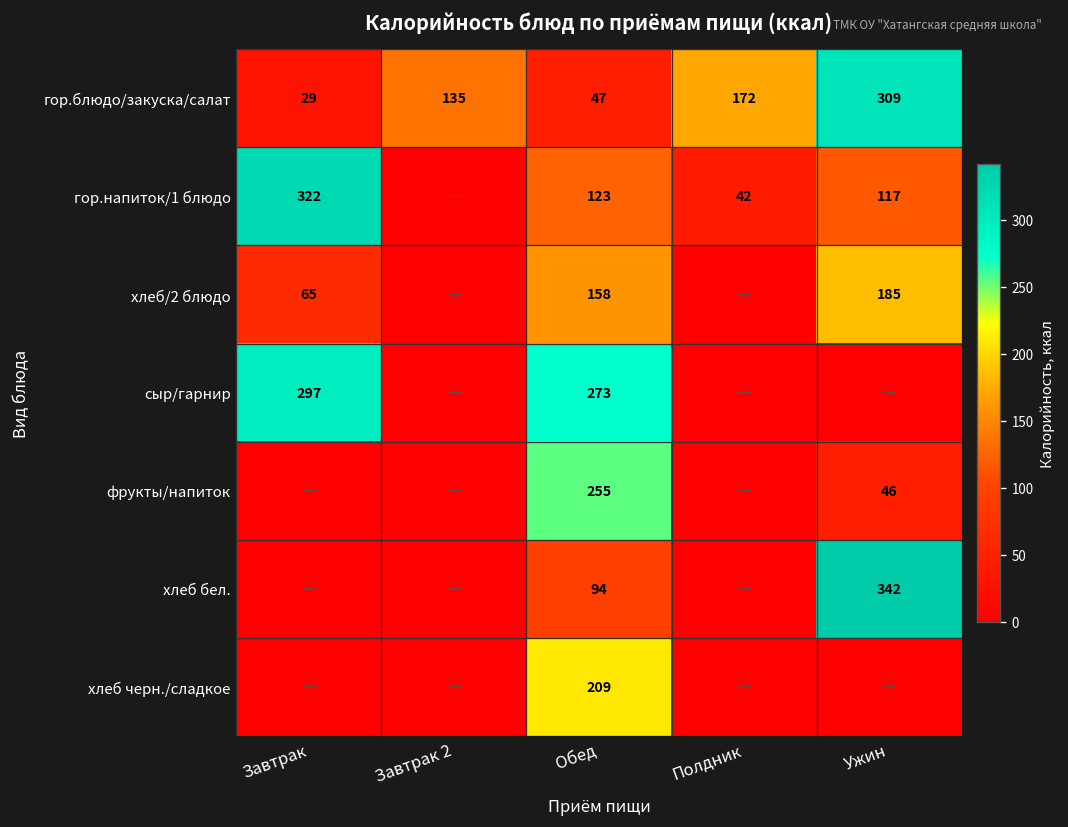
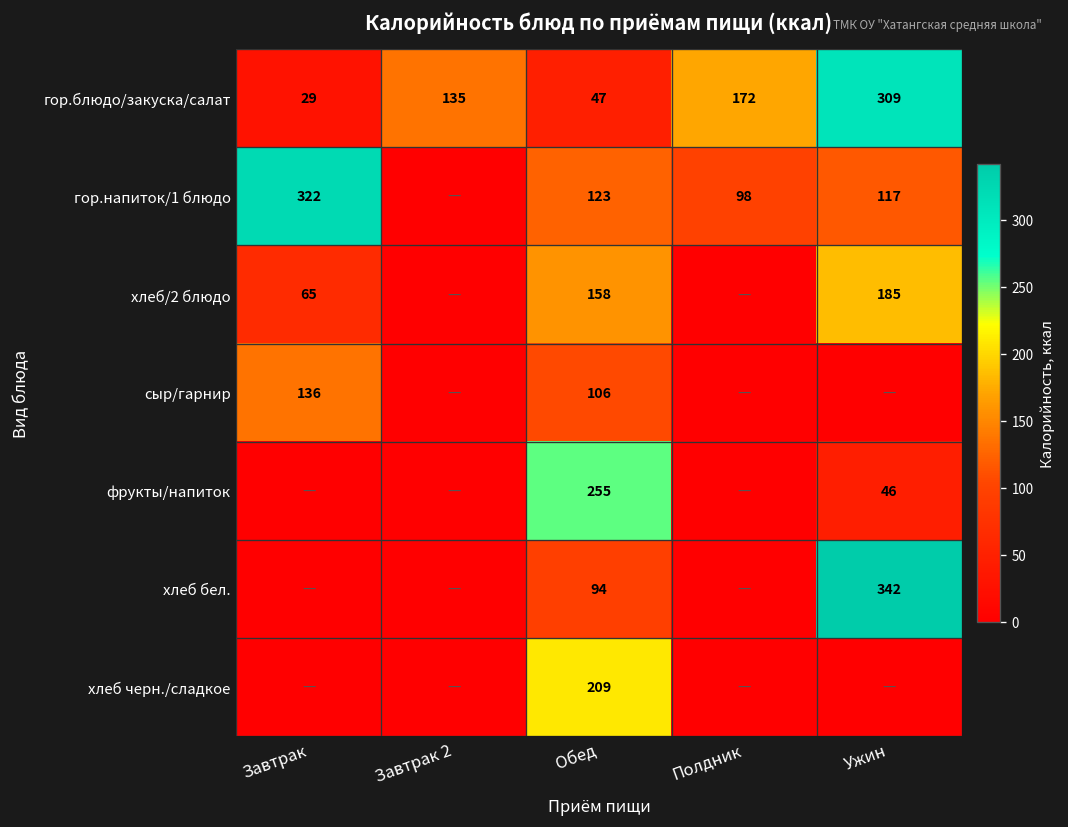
гор.напиток/1 блюдо, Полдник: 42 -> 98
сыр/гарнир, Завтрак: 297 -> 136
сыр/гарнир, Обед: 273 -> 106
